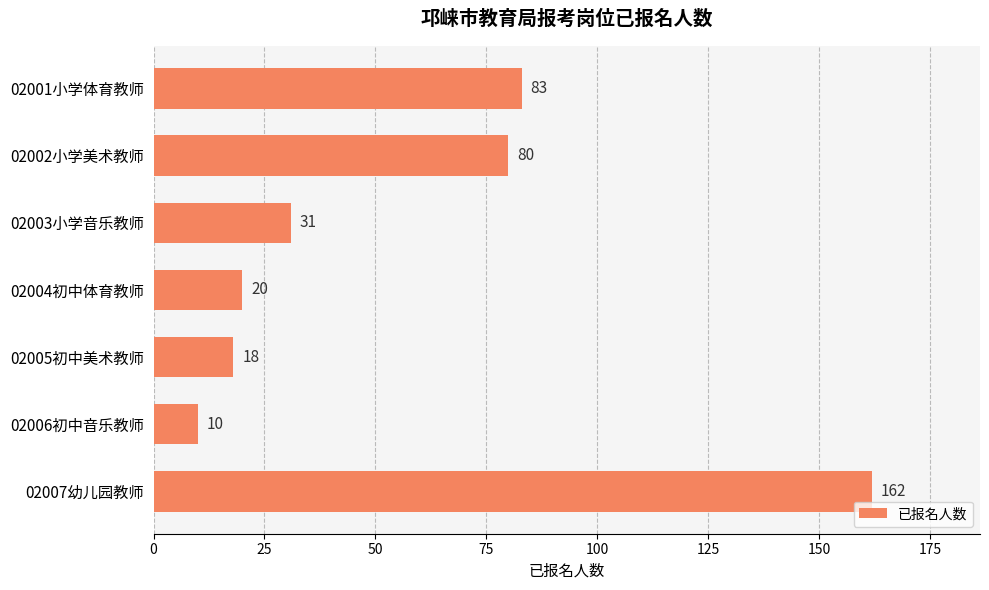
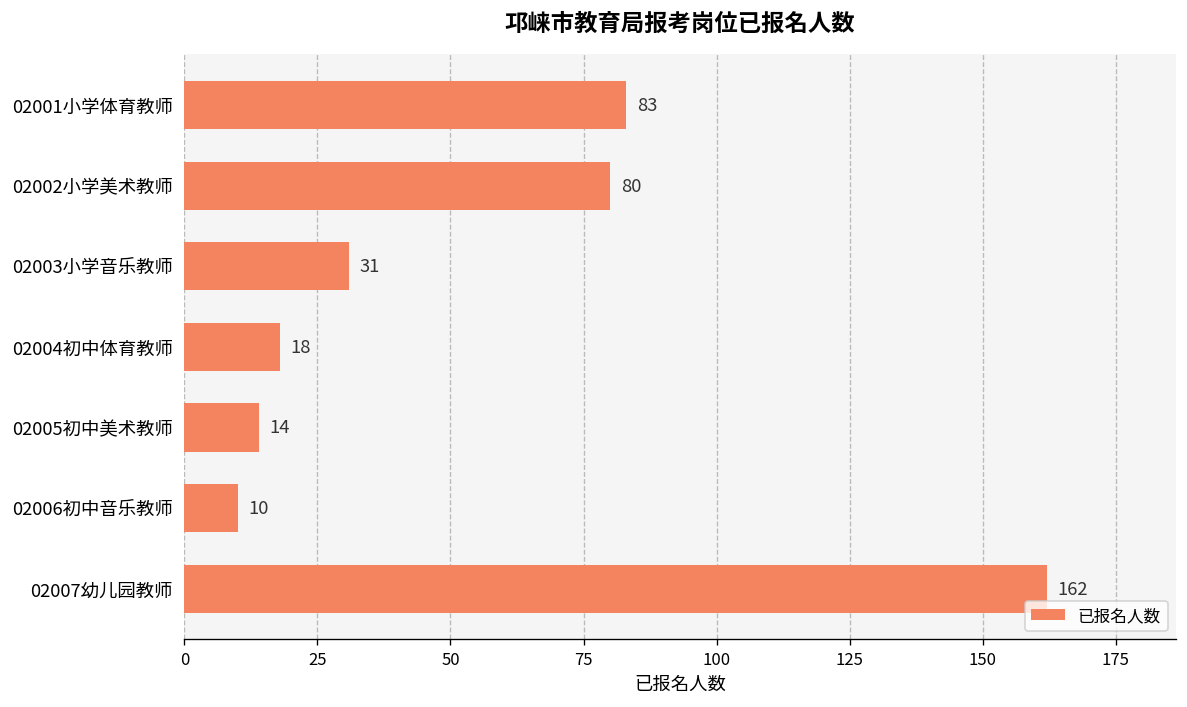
02004初中体育教师: 20 -> 18
02005初中美术教师: 18 -> 14
